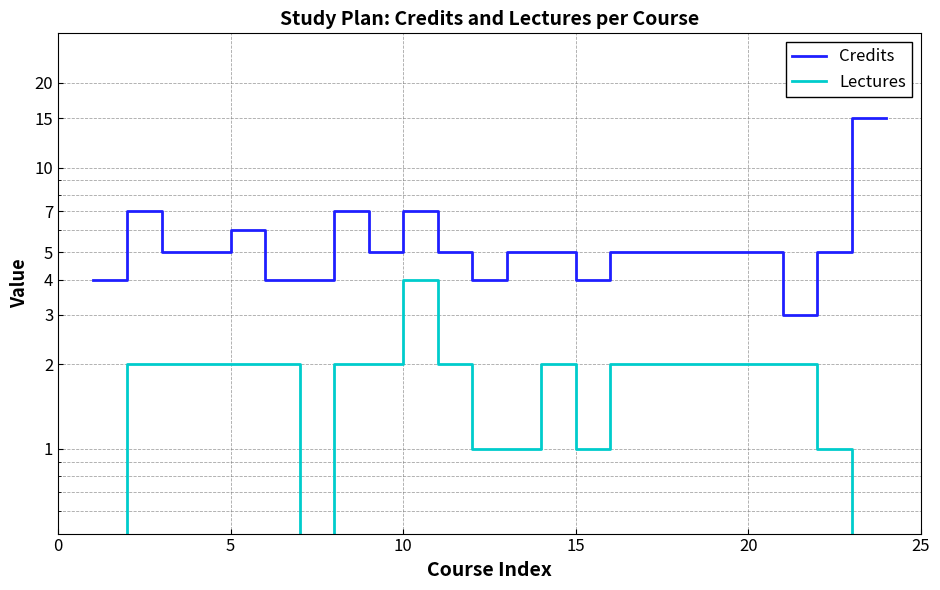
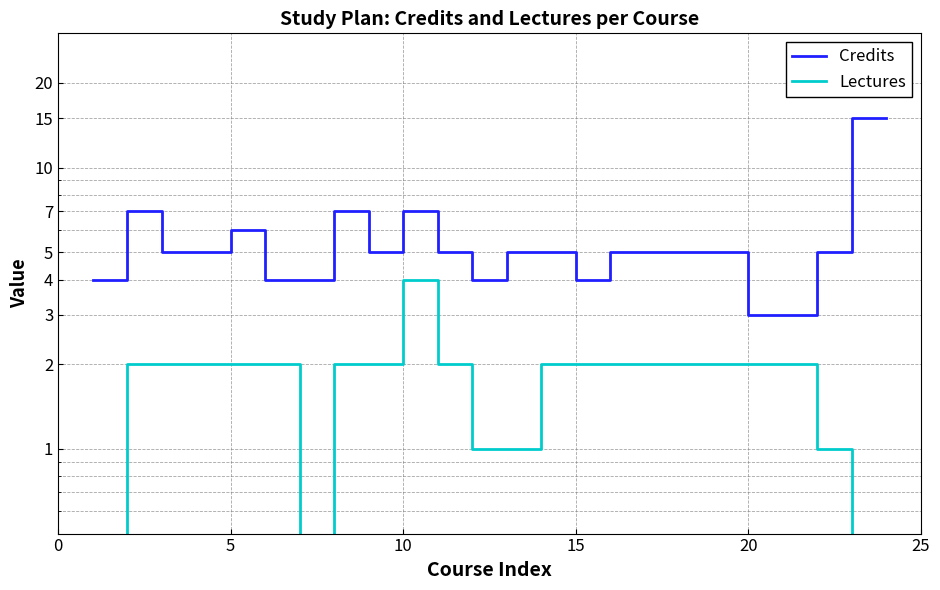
Lectures, 15: 1 -> 2
Credits, 20: 5 -> 3
